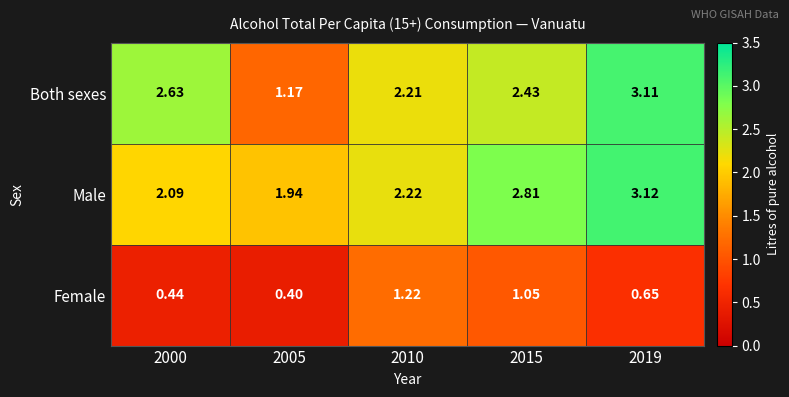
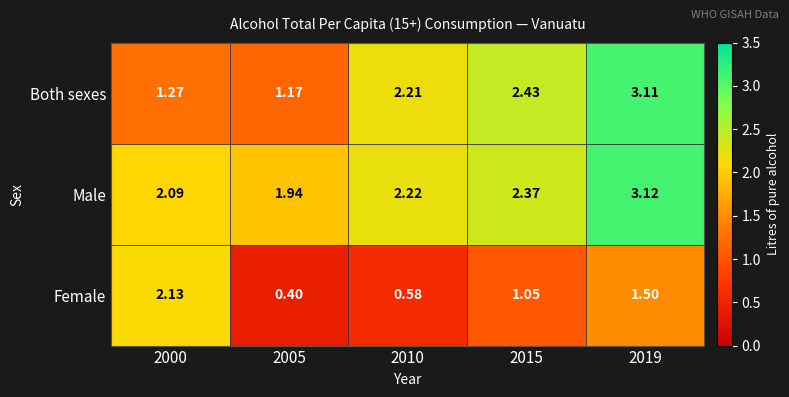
Both sexes, 2000: 2.63 -> 1.27
Male, 2015: 2.81 -> 2.37
Female, 2000: 0.44 -> 2.13
Female, 2010: 1.22 -> 0.58
Female, 2019: 0.65 -> 1.50
